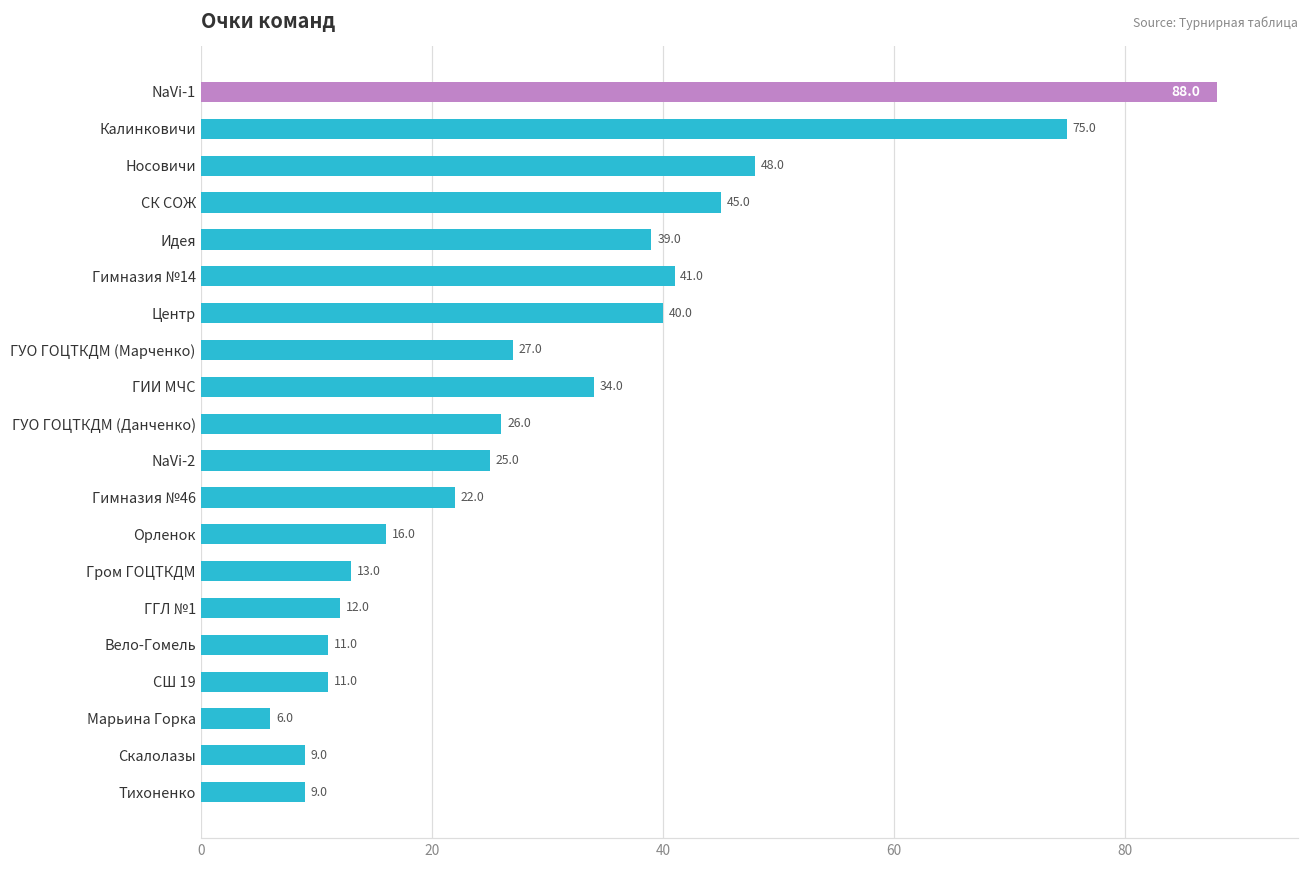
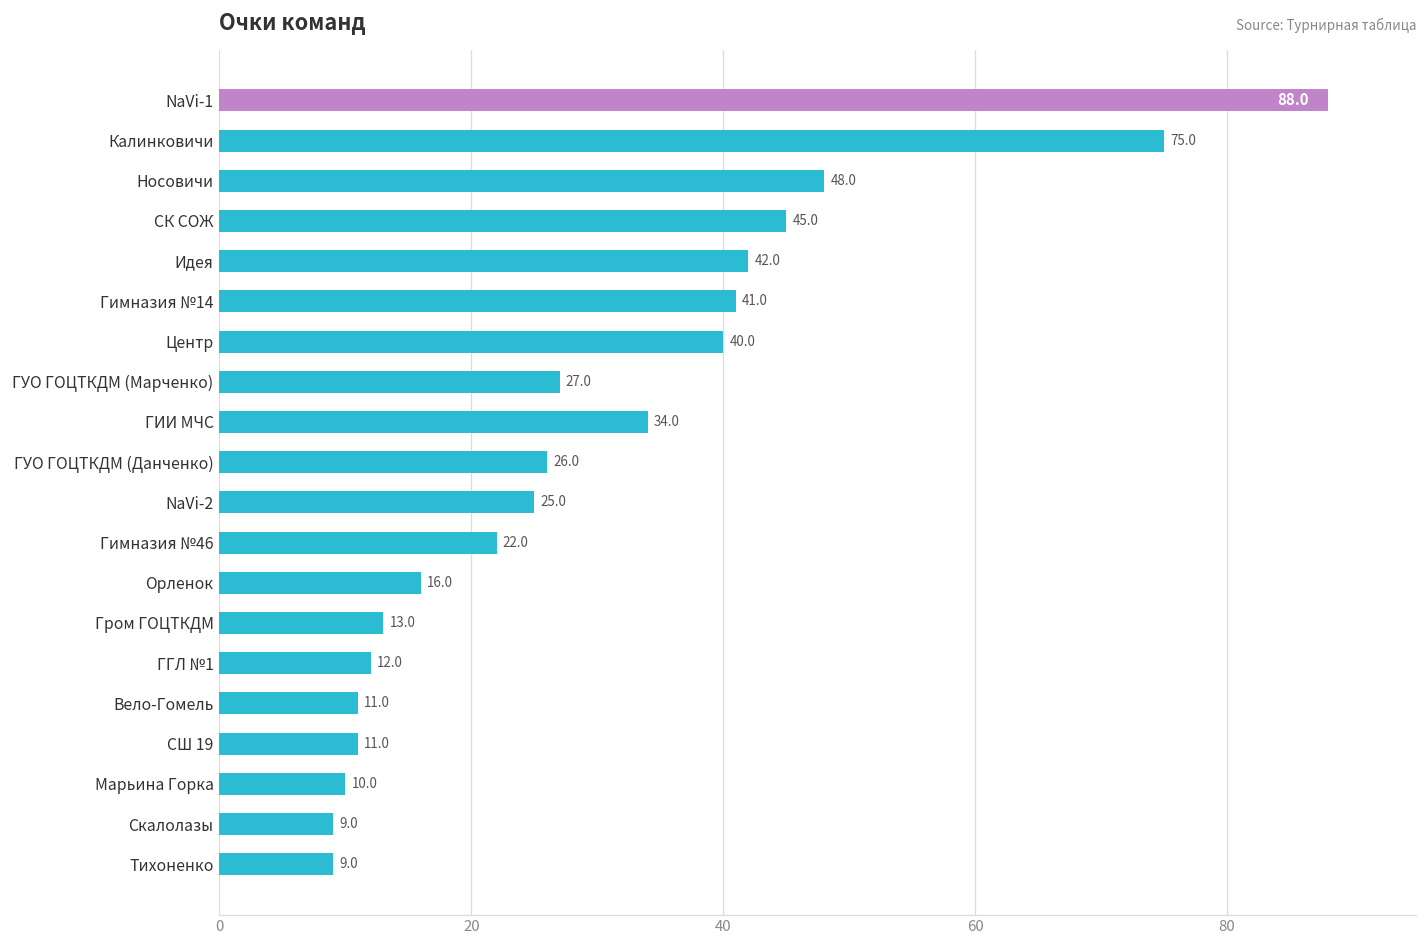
Идея: 39.0 -> 42.0
Марьина Горка: 6.0 -> 10.0
